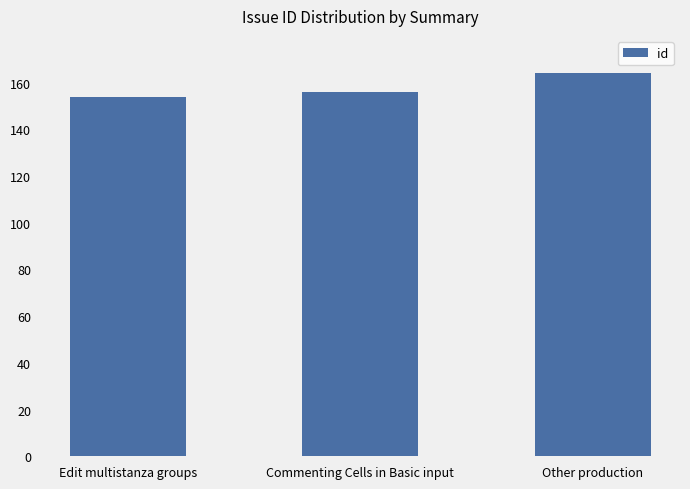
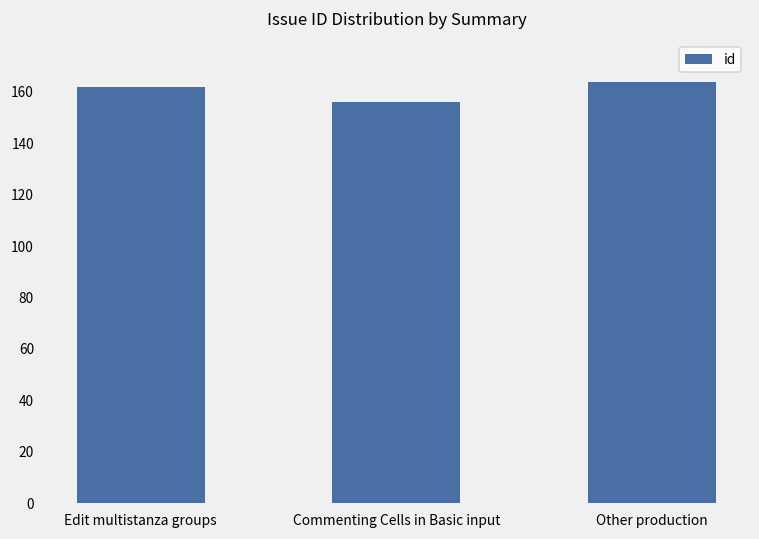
Edit multistanza groups: 154 -> 162
